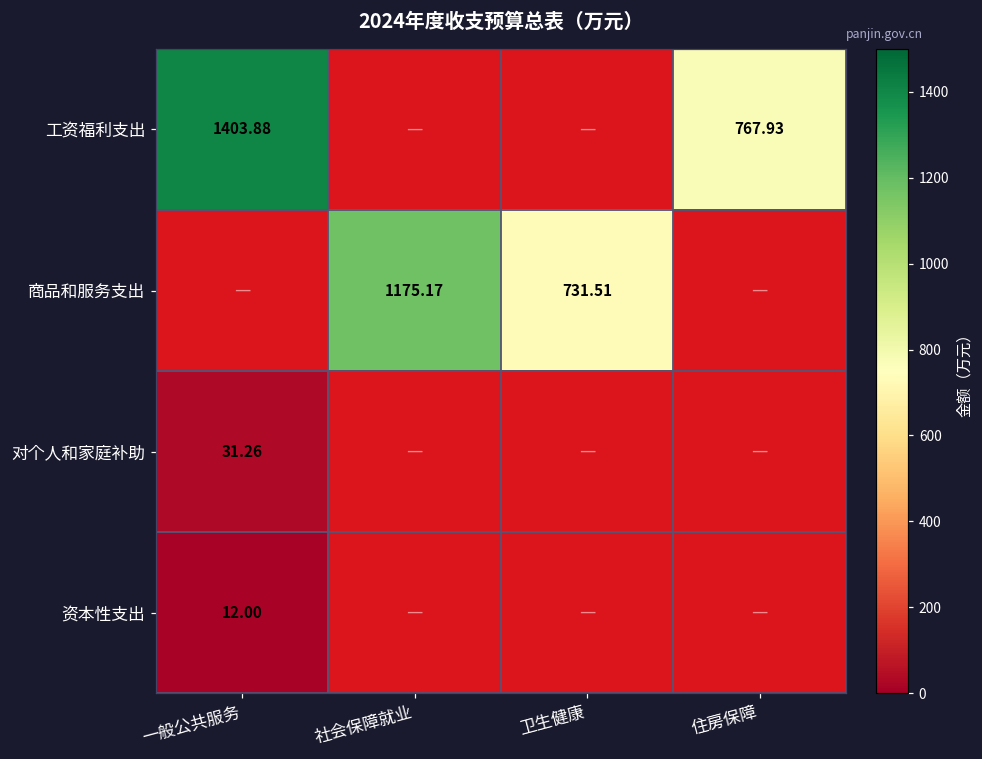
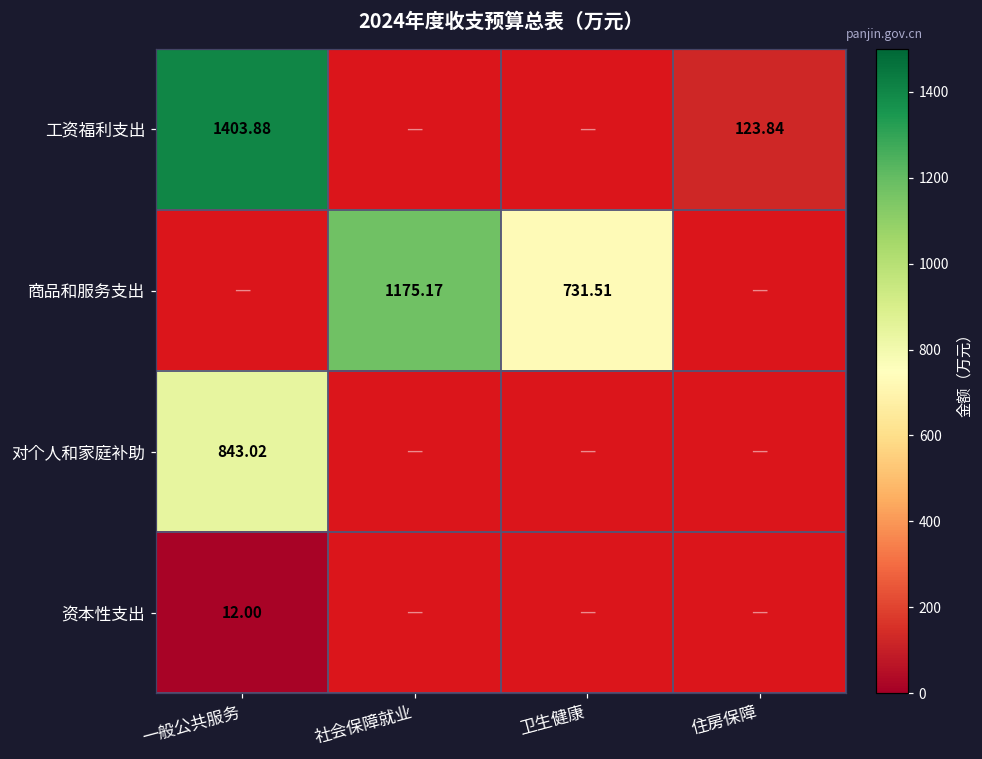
工资福利支出, 住房保障: 767.93 -> 123.84
对个人和家庭补助, 一般公共服务: 31.26 -> 843.02
